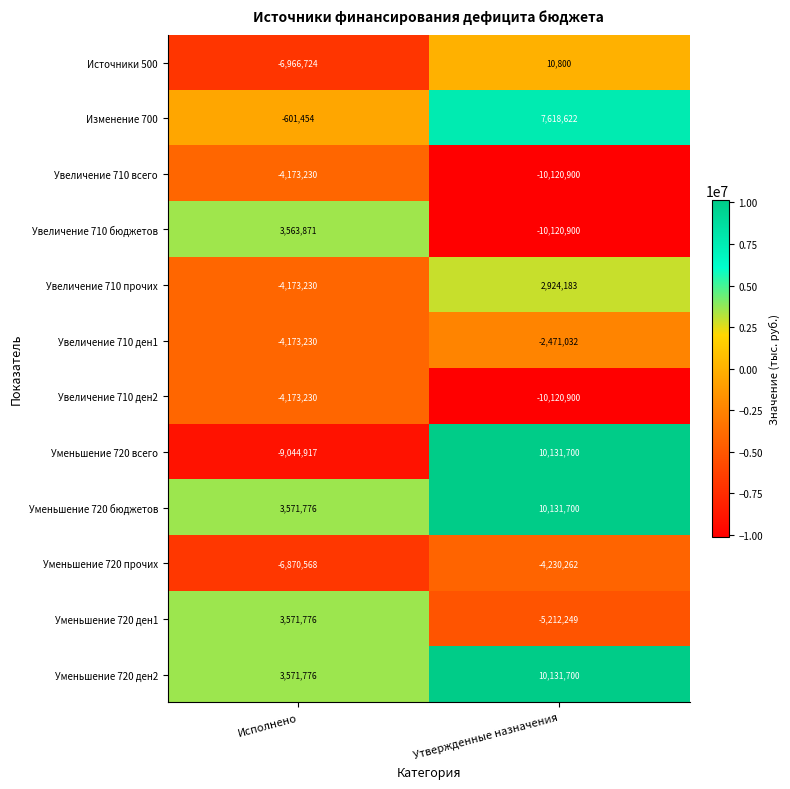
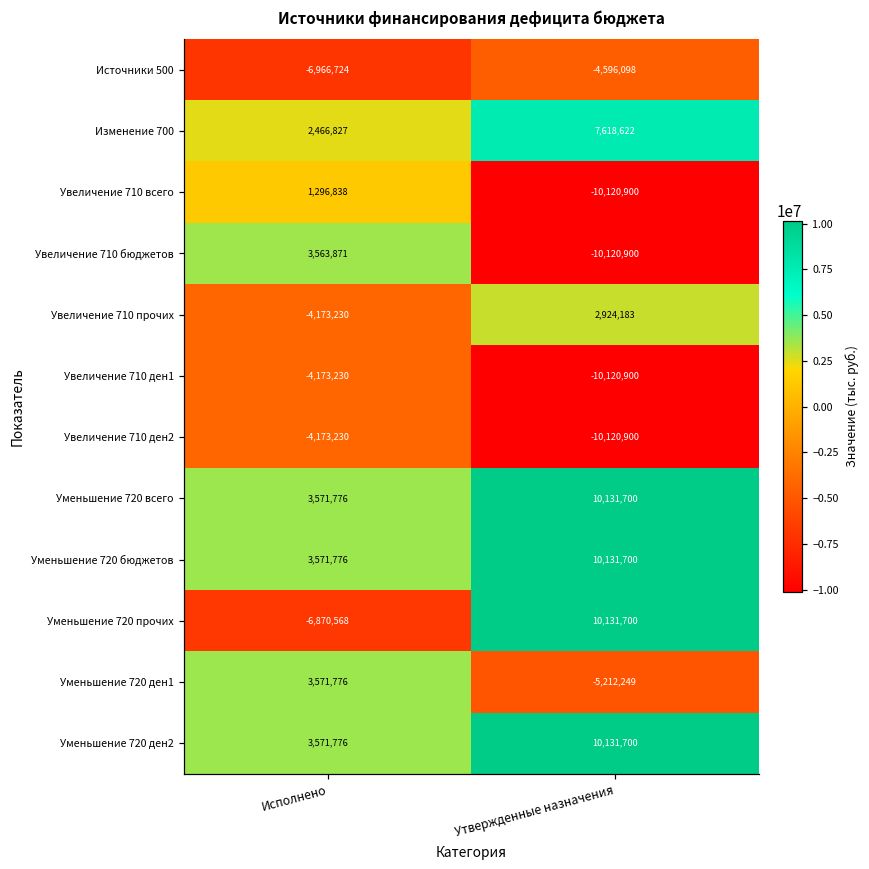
Источники 500, Утвержденные назначения: 10,800 -> -4,596,098
Изменение 700, Исполнено: -601,454 -> 2,466,827
Увеличение 710 всего, Исполнено: -4,173,230 -> 1,296,838
Увеличение 710 ден1, Утвержденные назначения: -2,471,032 -> -10,120,900
Уменьшение 720 всего, Исполнено: -9,044,917 -> 3,571,776
Уменьшение 720 прочих, Утвержденные назначения: -4,230,262 -> 10,131,700
